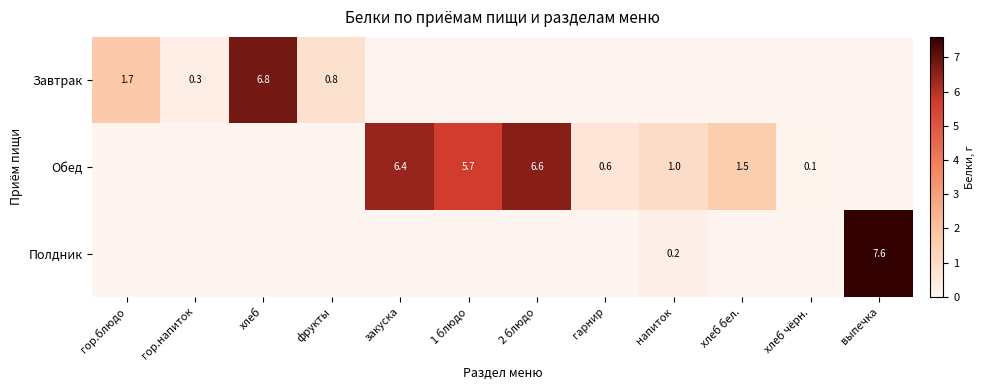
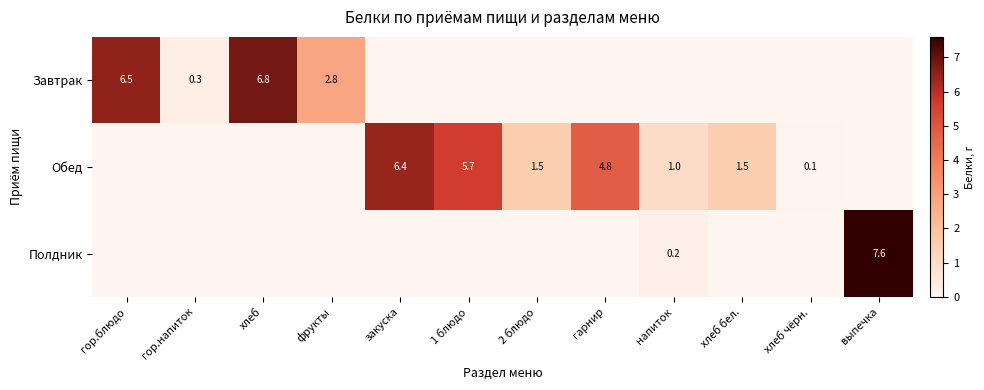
Завтрак, гор.блюдо: 1.7 -> 6.5
Завтрак, фрукты: 0.8 -> 2.8
Обед, 2 блюдо: 6.6 -> 1.5
Обед, гарнир: 0.6 -> 4.8
